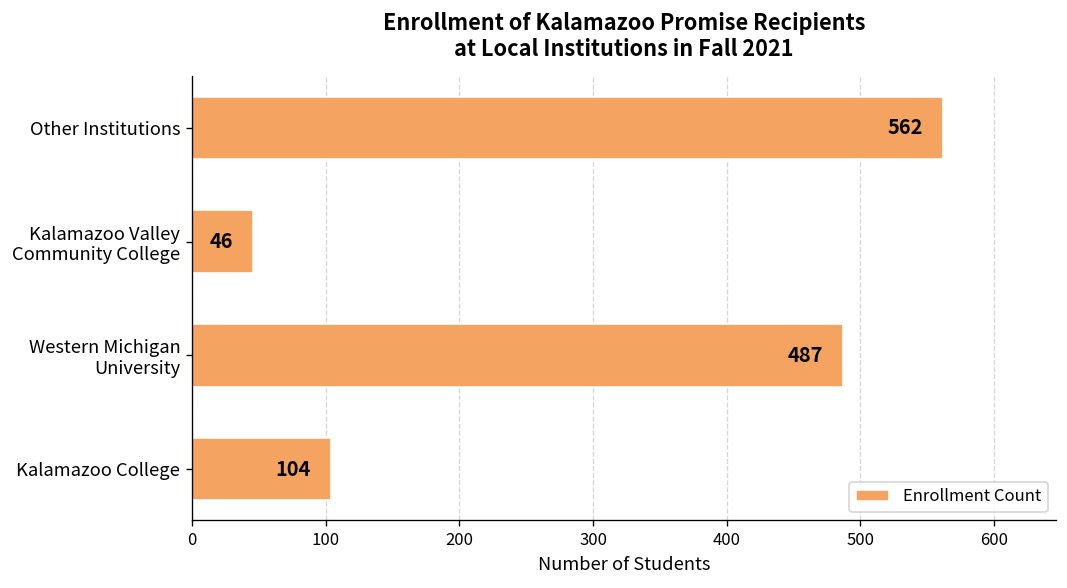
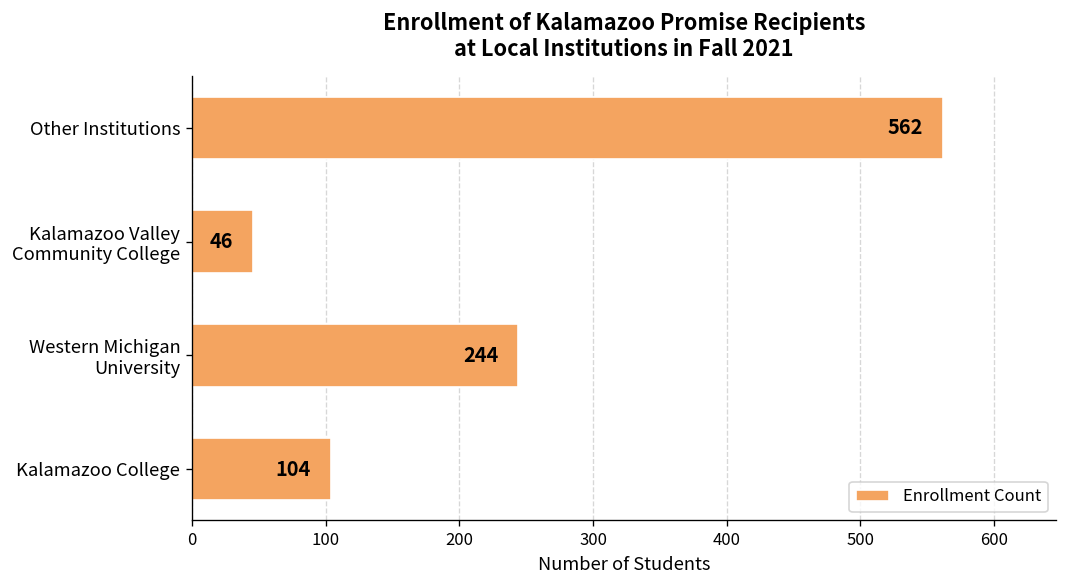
Western Michigan University: 487 -> 244
